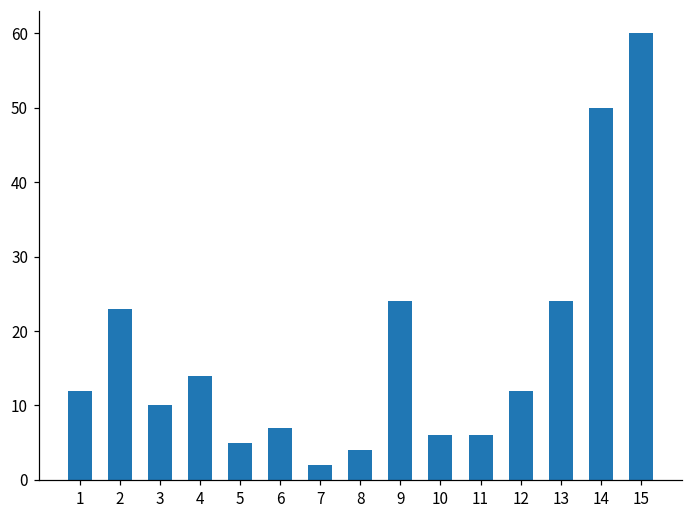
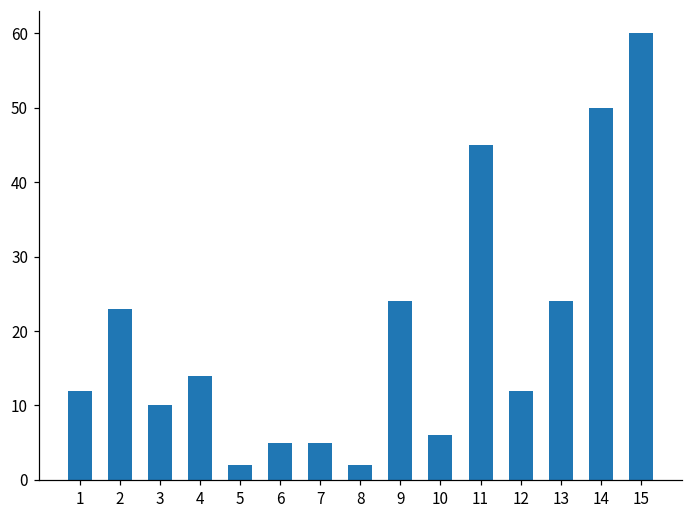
5: 5 -> 2
6: 7 -> 5
7: 2 -> 5
8: 4 -> 2
11: 6 -> 45
